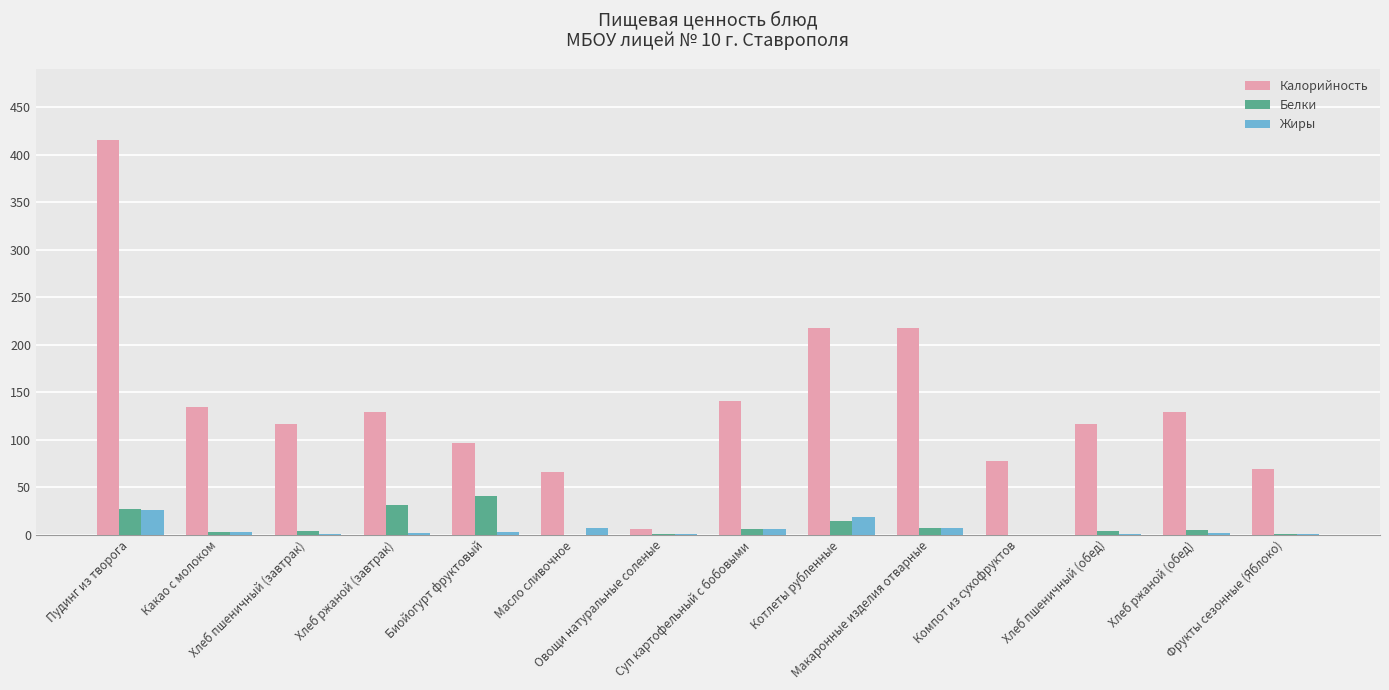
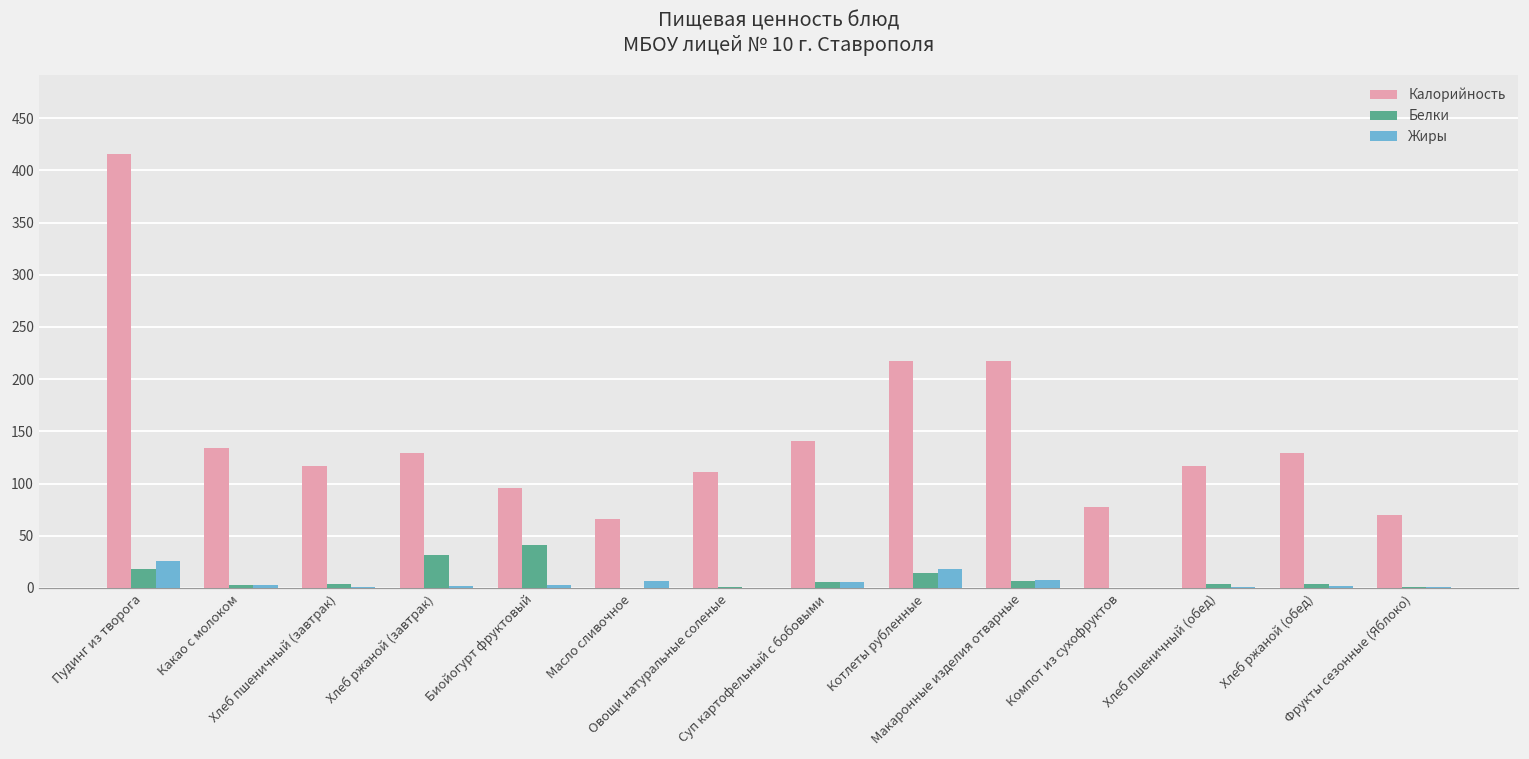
Белки, Пудинг из творога: 30 -> 20
Калорийность, Овощи натуральные соленые: 10 -> 110
